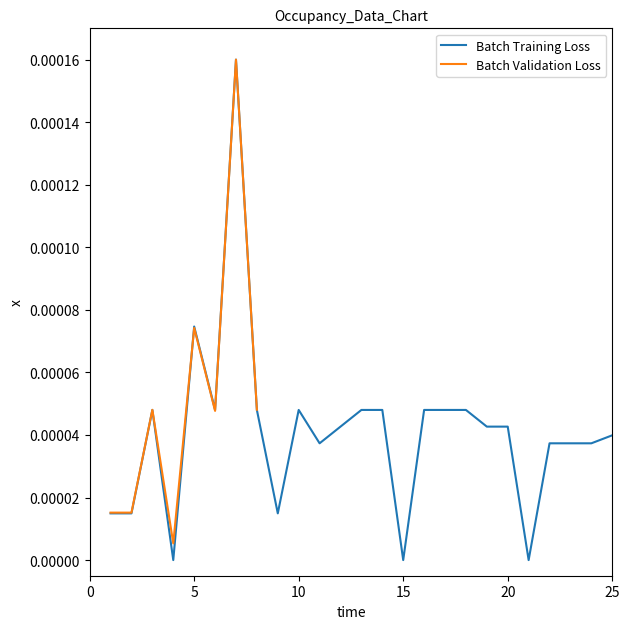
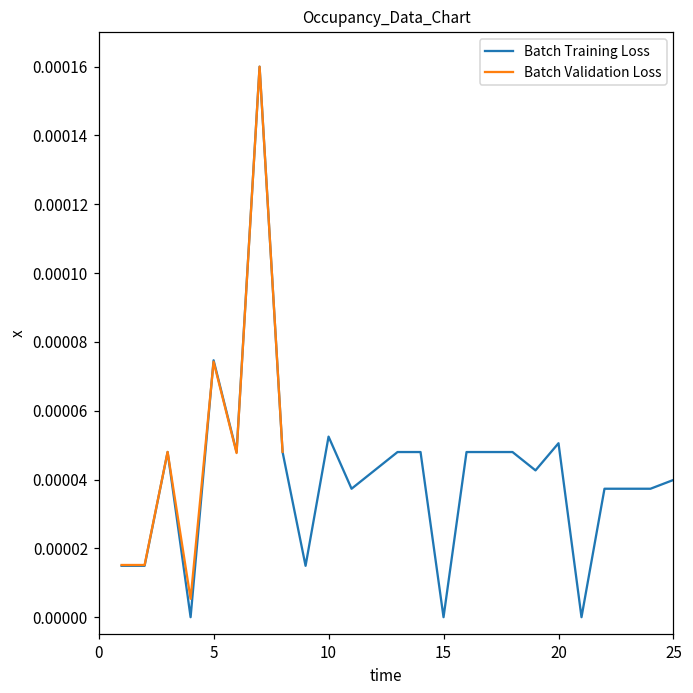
Batch Training Loss, 10: 0.000048 -> 0.000052
Batch Training Loss, 20: 0.000043 -> 0.000051
